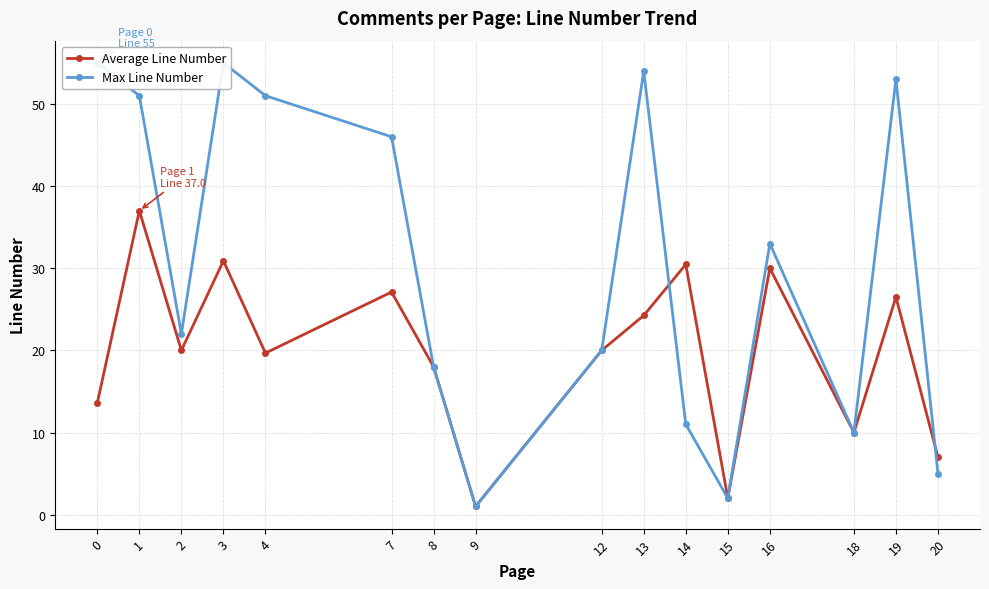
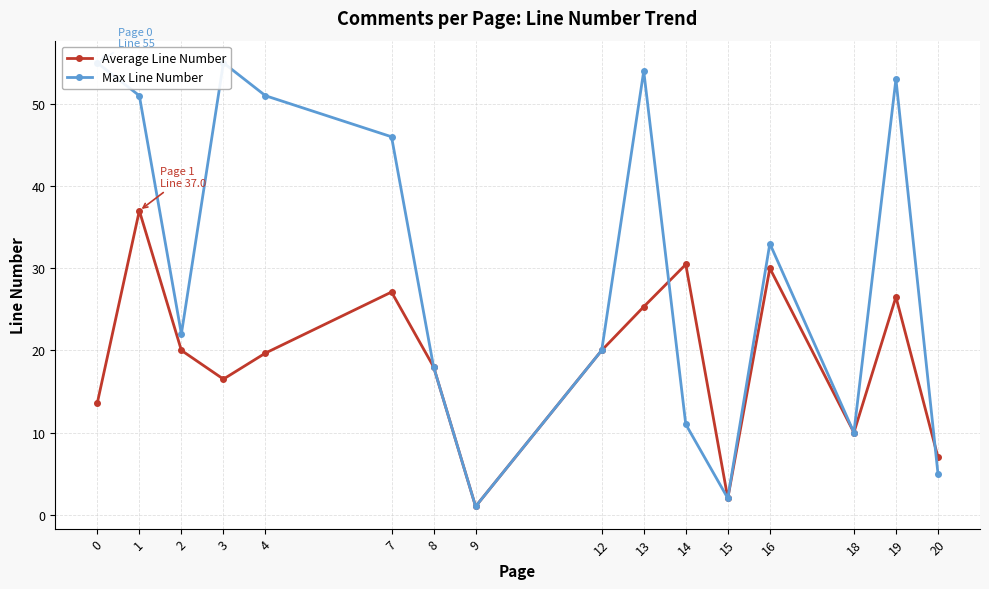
Average Line Number, 3: 31 -> 17
Average Line Number, 13: 24 -> 25
